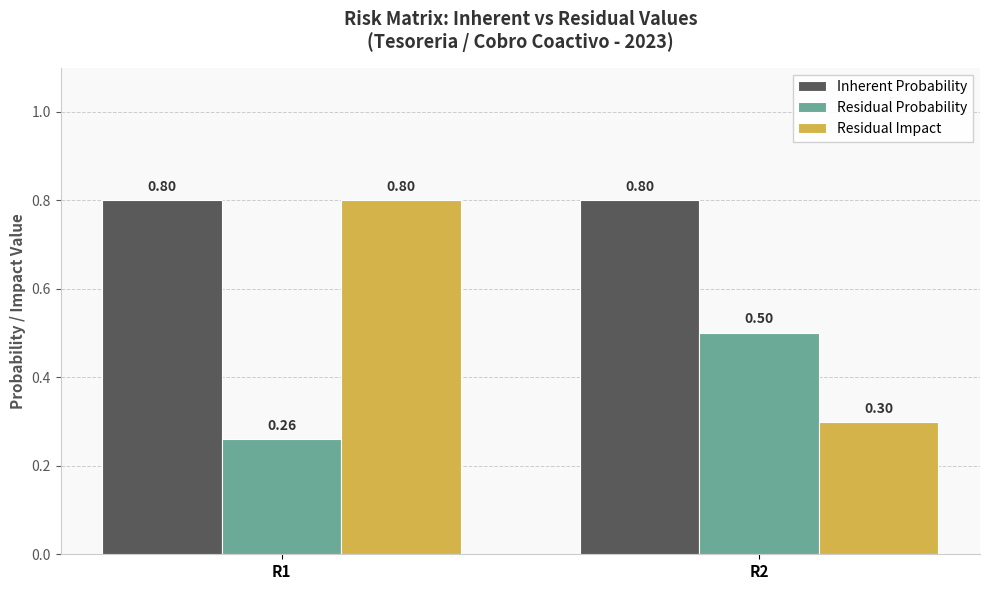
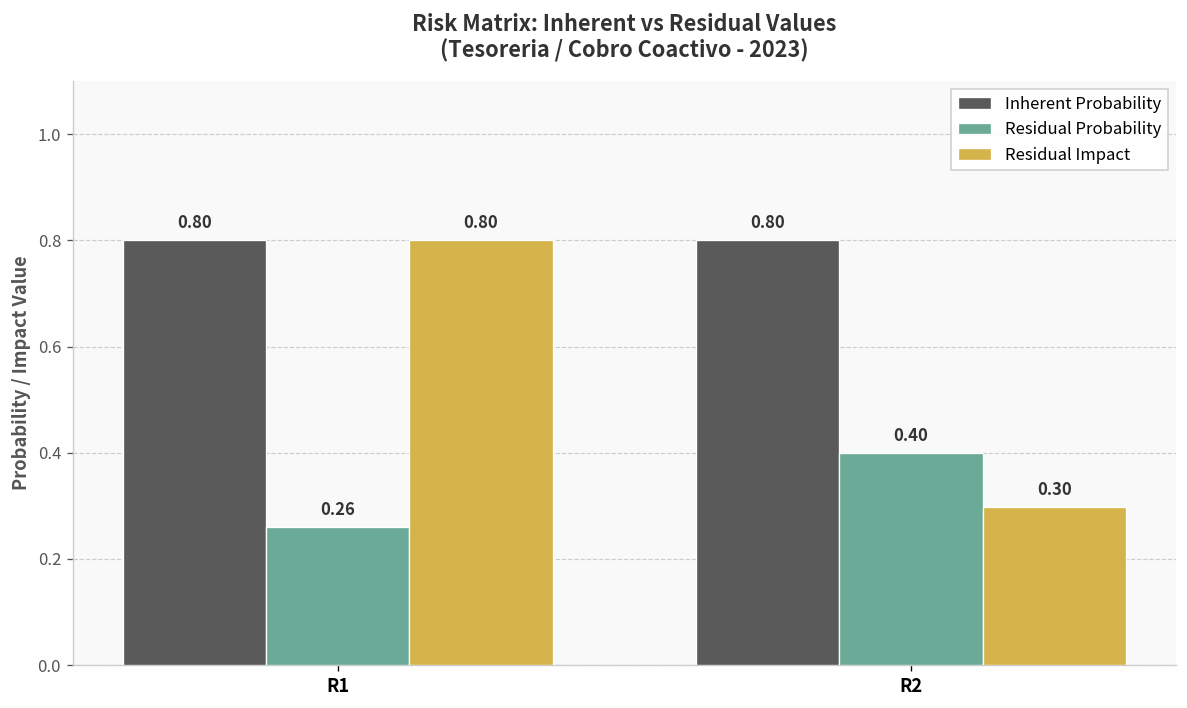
Residual Probability, R2: 0.50 -> 0.40
